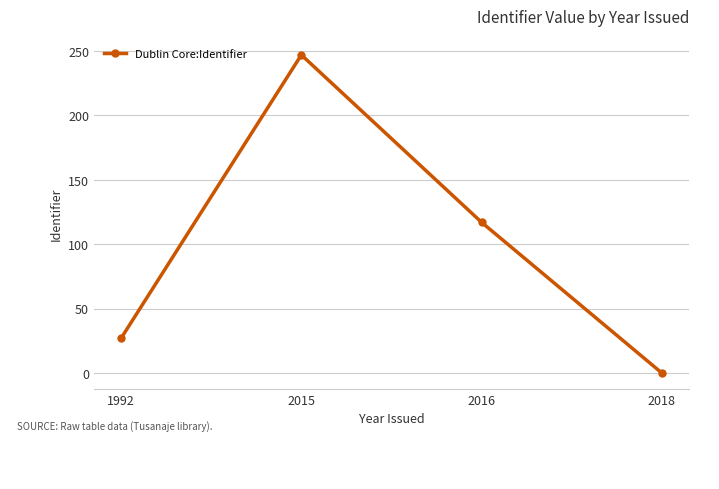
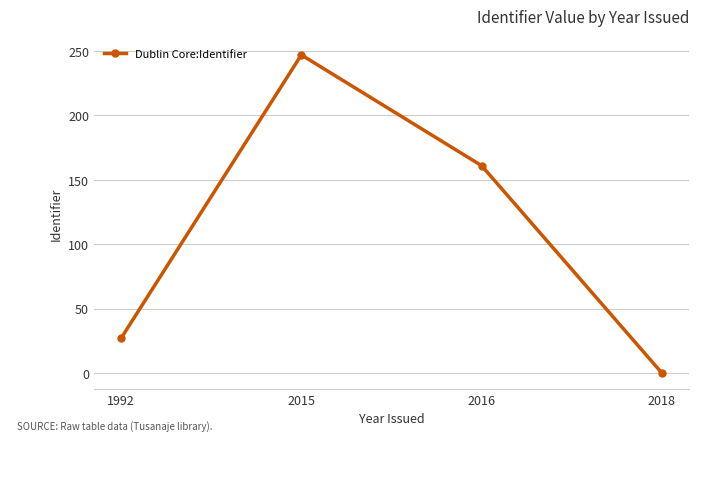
2016: 117 -> 161
